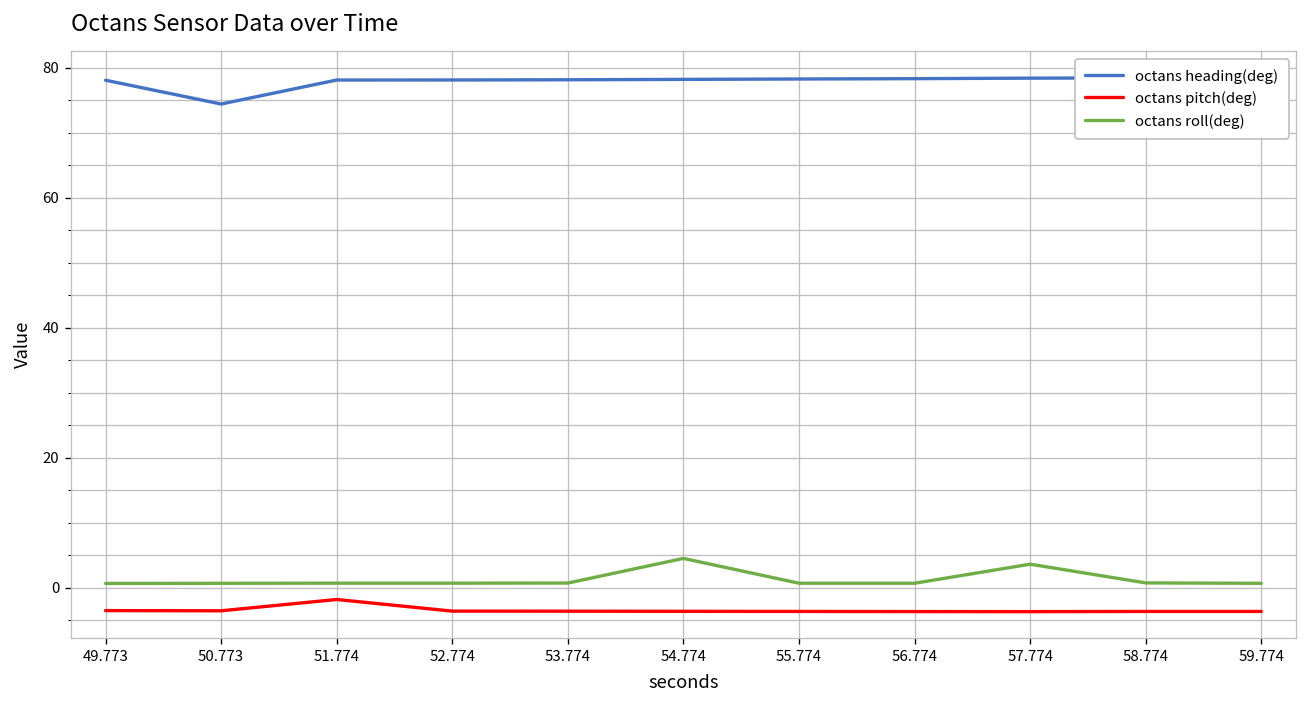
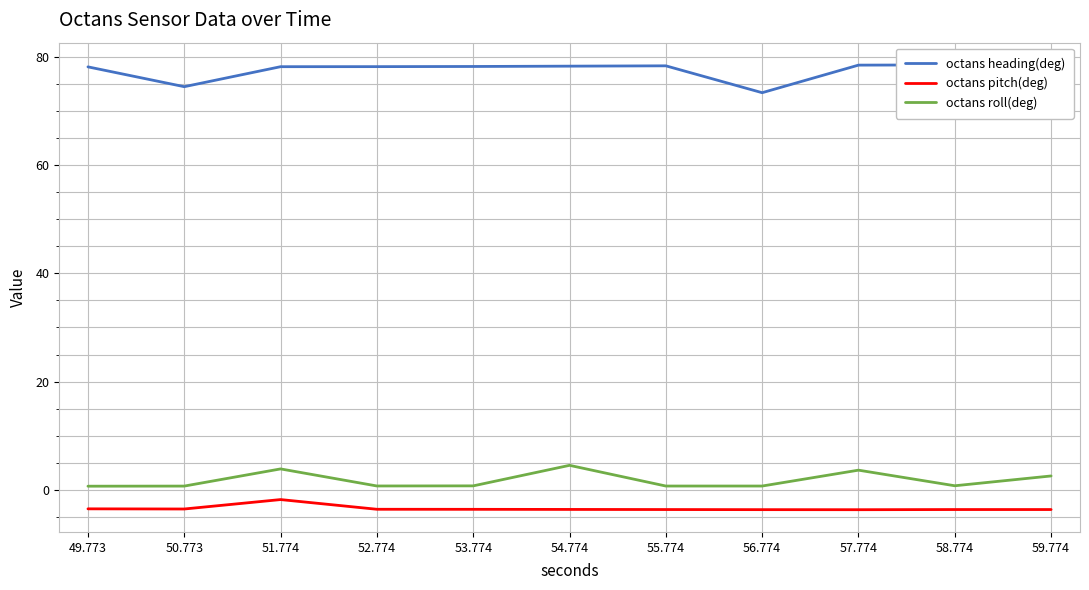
octans roll(deg), 51.774: 1 -> 4
octans heading(deg), 56.774: 78 -> 73
octans roll(deg), 59.774: 1 -> 3
